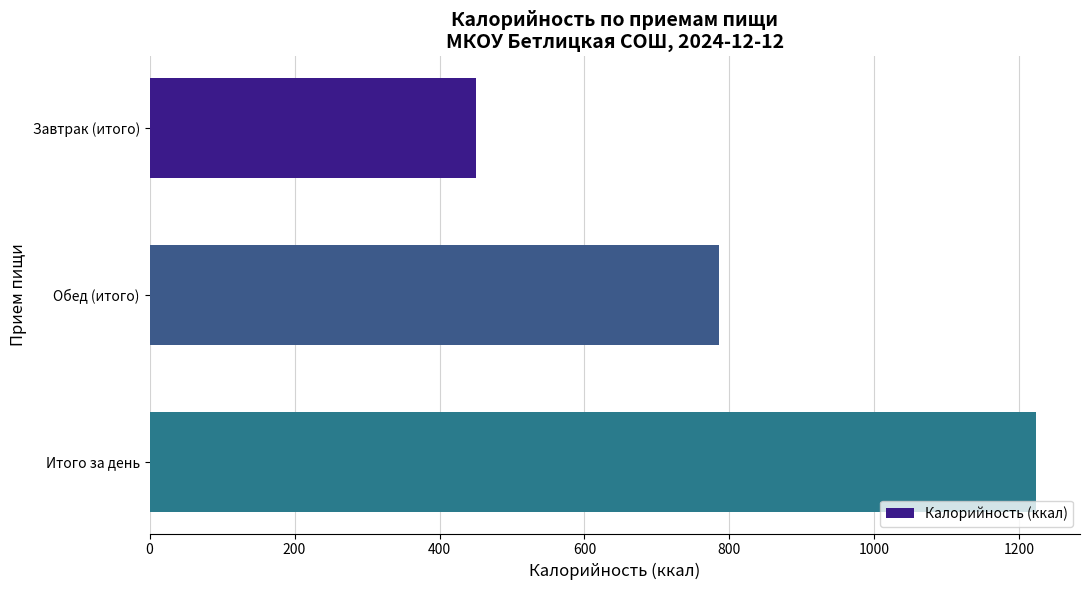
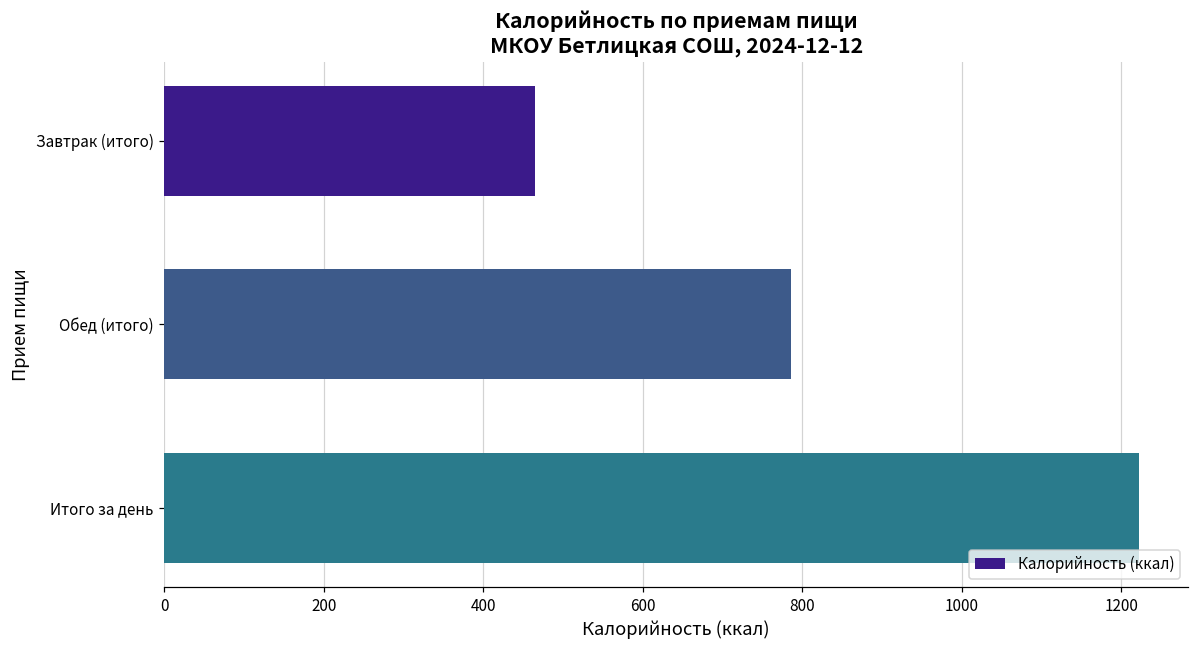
Завтрак (итого): 450 -> 470
